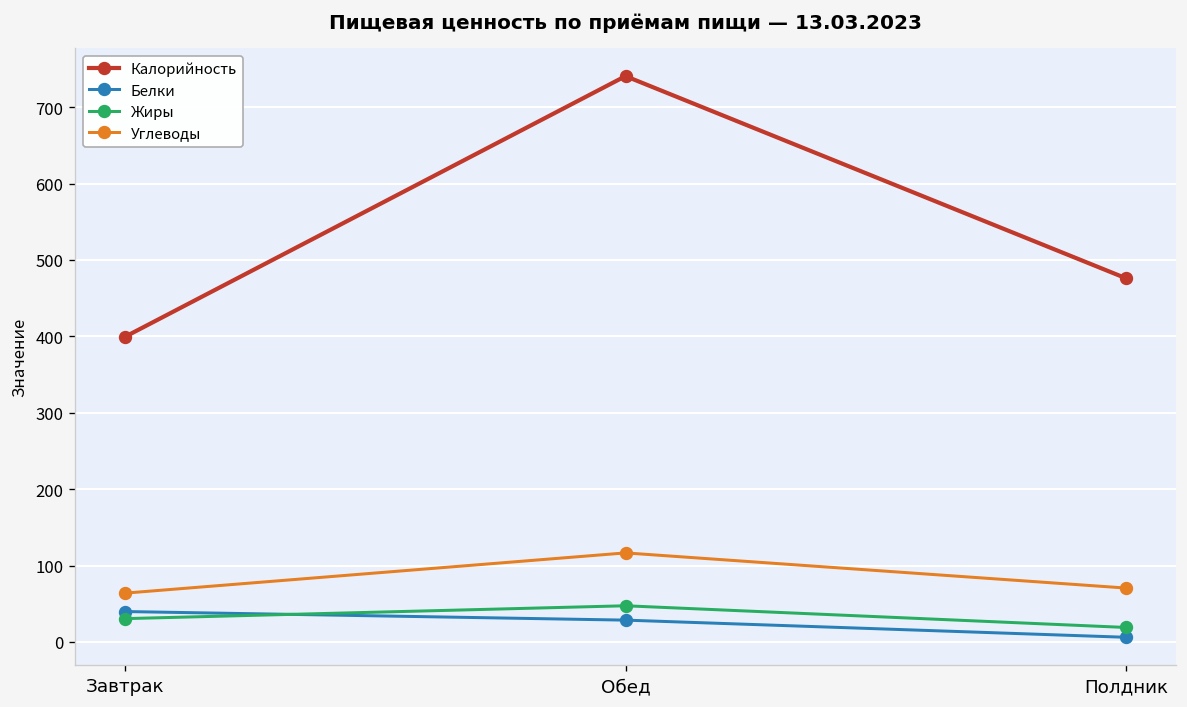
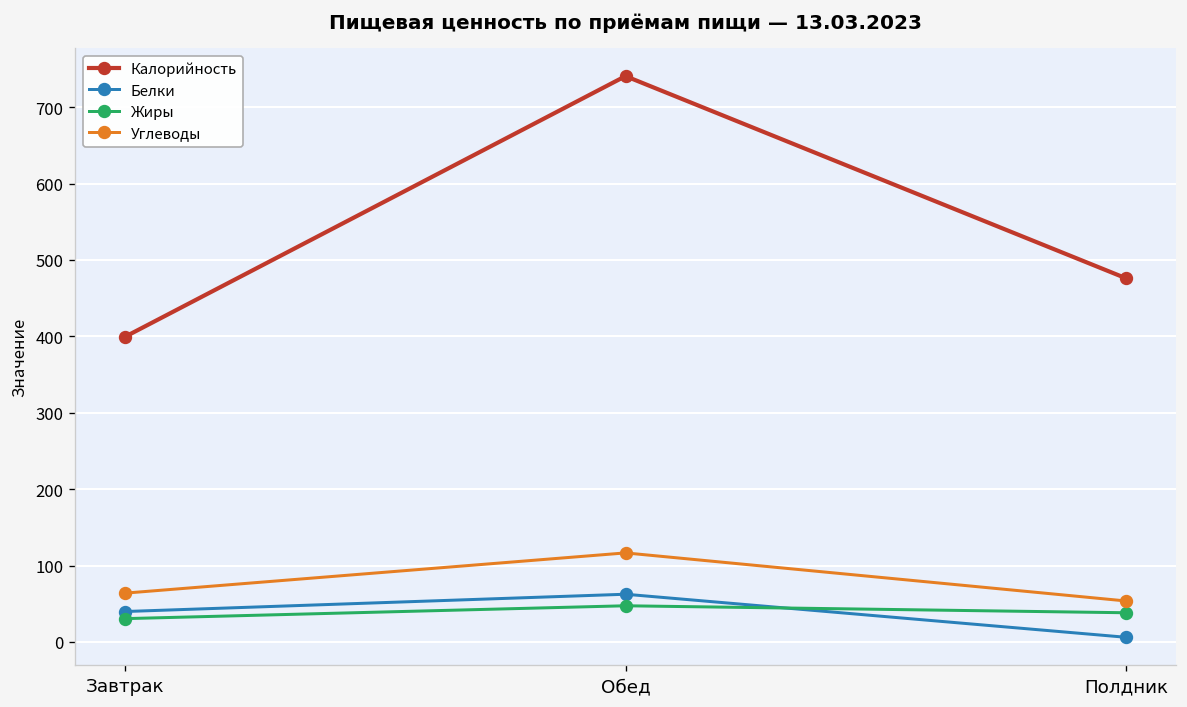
Белки, Обед: 30 -> 60
Жиры, Полдник: 20 -> 40
Углеводы, Полдник: 70 -> 50
